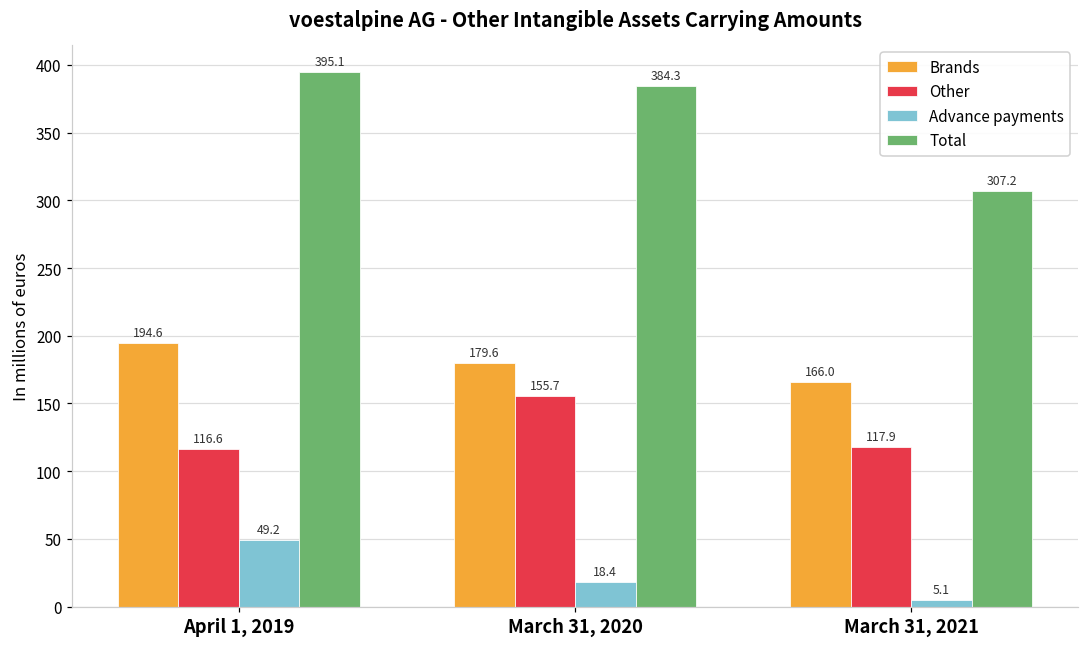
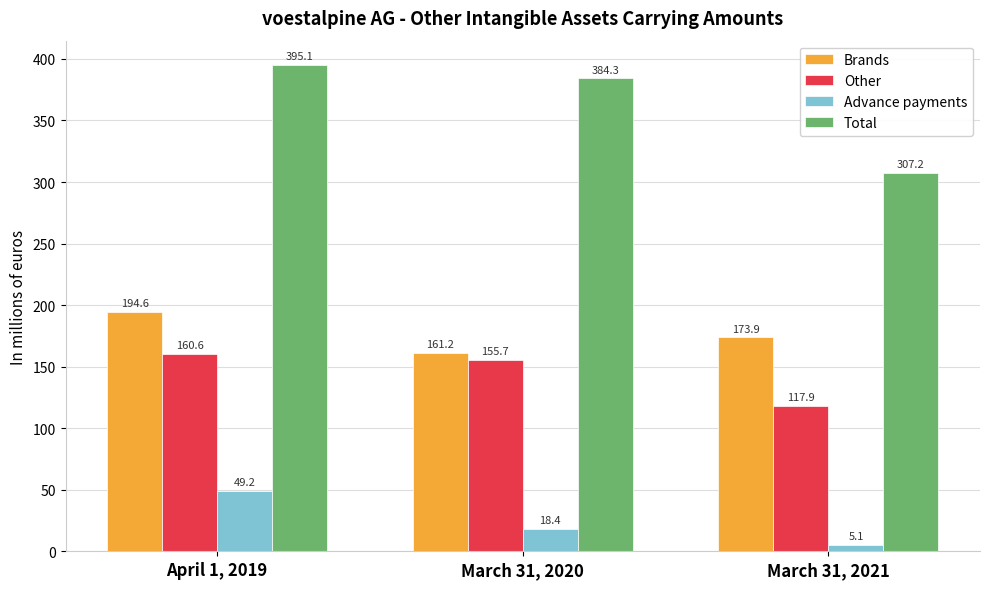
Other, April 1, 2019: 116.6 -> 160.6
Brands, March 31, 2020: 179.6 -> 161.2
Brands, March 31, 2021: 166.0 -> 173.9
